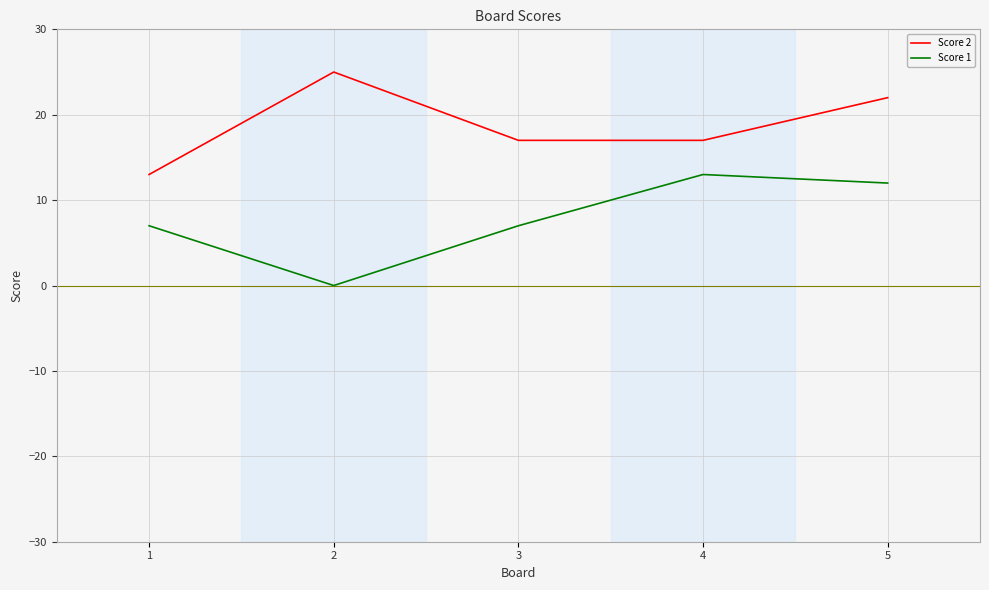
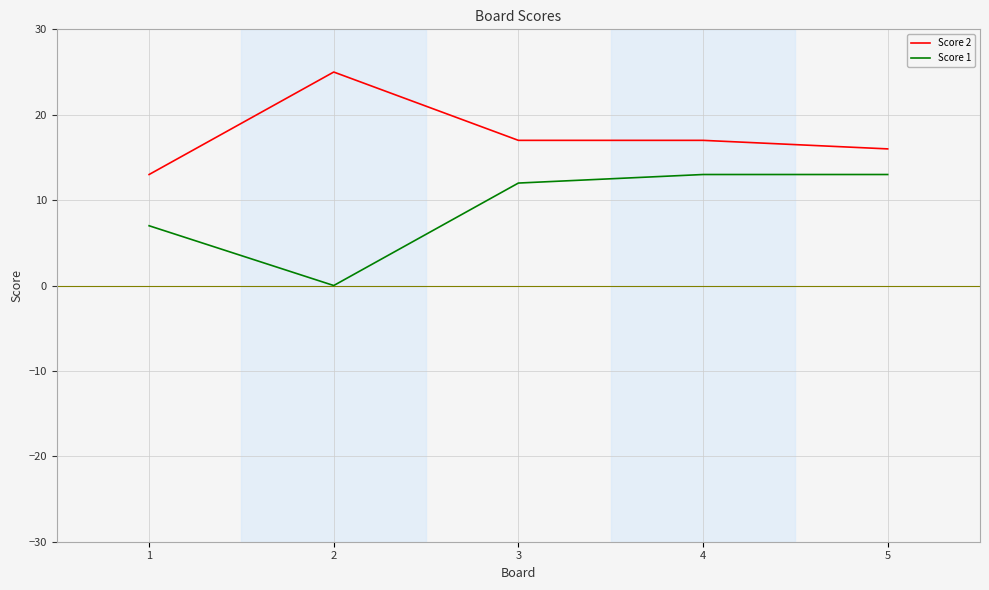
Score 1, 3: 7 -> 12
Score 2, 5: 22 -> 16
Score 1, 5: 12 -> 13
